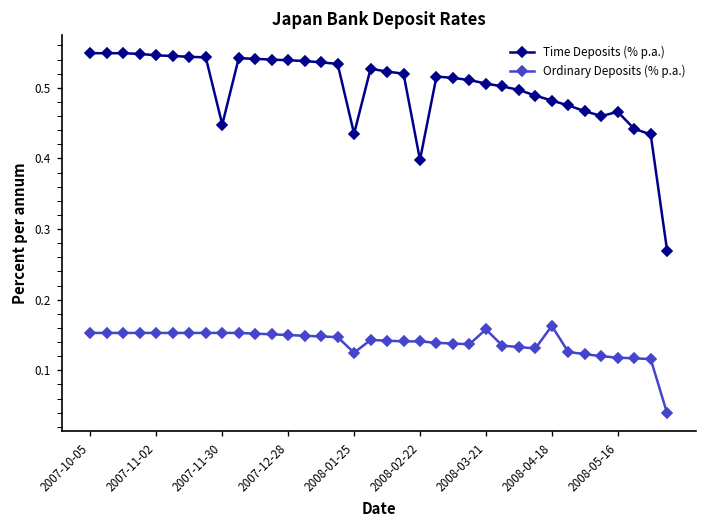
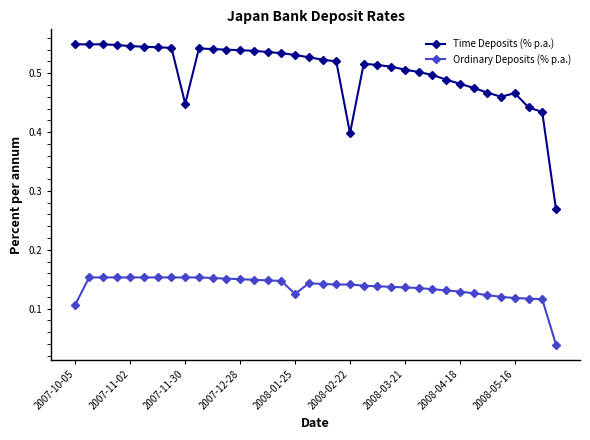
Ordinary Deposits (% p.a.), 2007-10-05: 0.15 -> 0.11
Time Deposits (% p.a.), 2008-01-25: 0.44 -> 0.53
Ordinary Deposits (% p.a.), 2008-03-21: 0.16 -> 0.14
Ordinary Deposits (% p.a.), 2008-04-18: 0.16 -> 0.13
